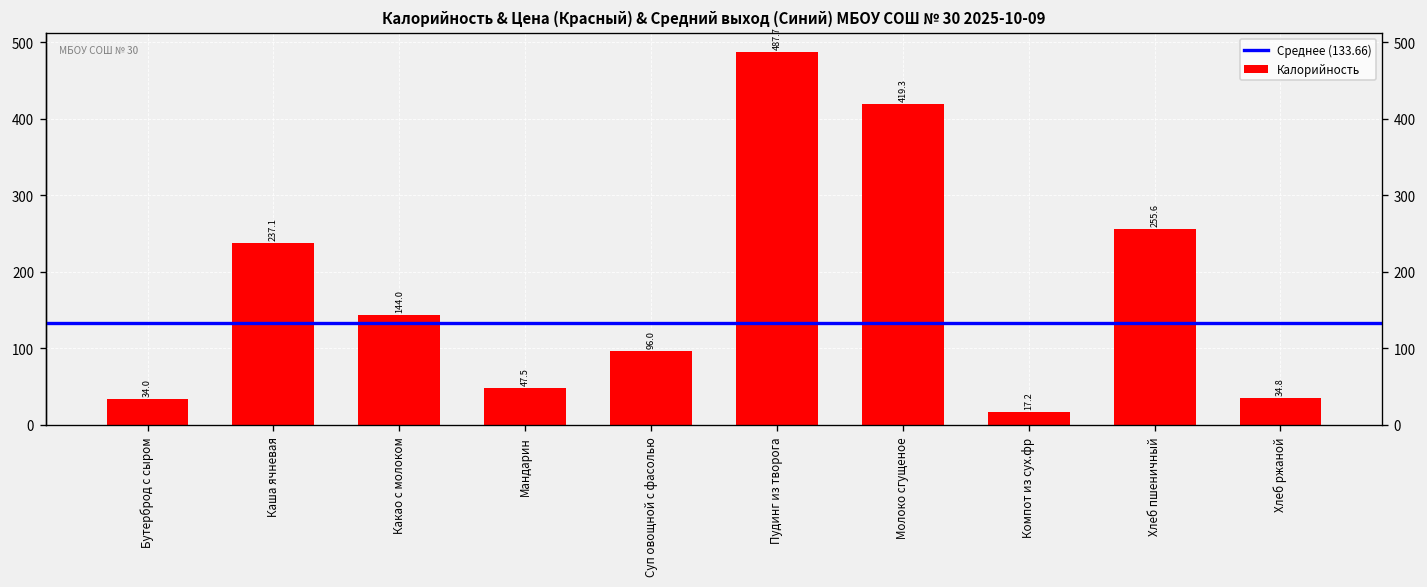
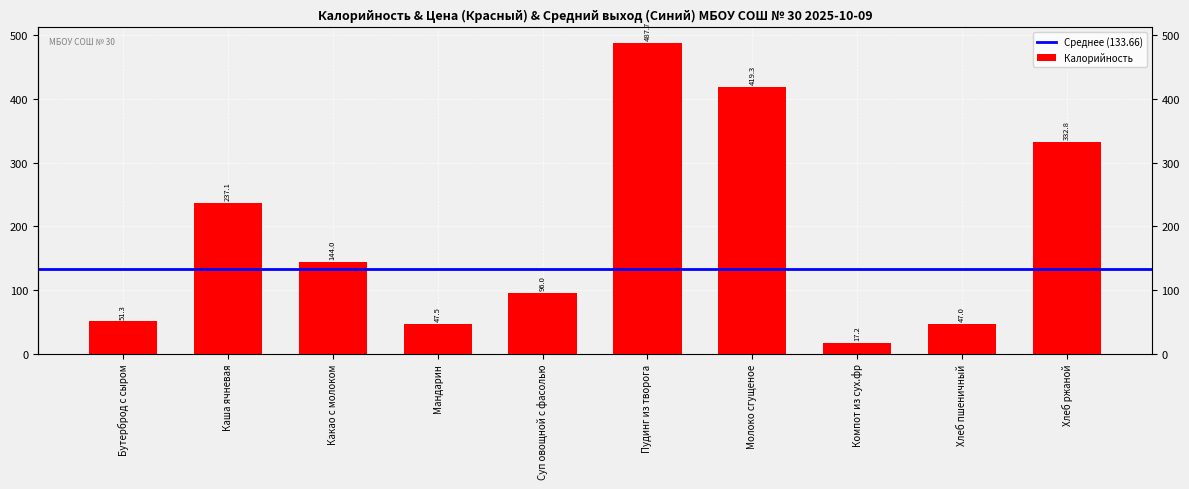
Бутерброд с сыром: 34.0 -> 51.3
Хлеб пшеничный: 255.6 -> 47.0
Хлеб ржаной: 34.8 -> 332.8
